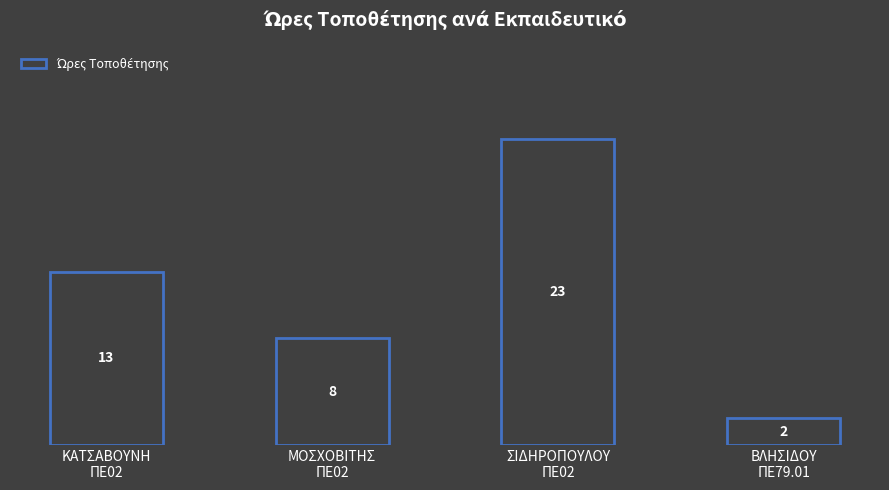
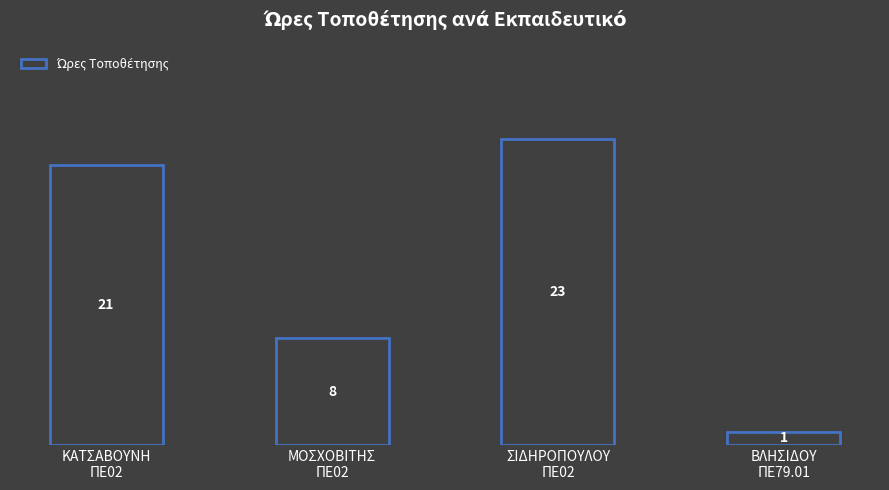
ΚΑΤΣΑΒΟΥΝΗ ΠΕ02: 13 -> 21
ΒΛΗΣΙΔΟΥ ΠΕ79.01: 2 -> 1
